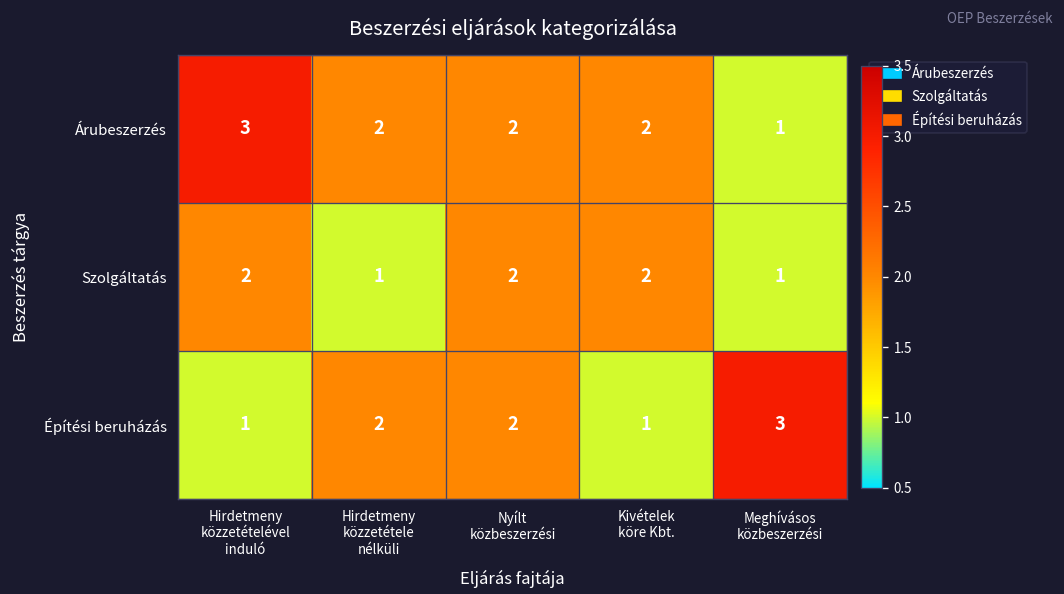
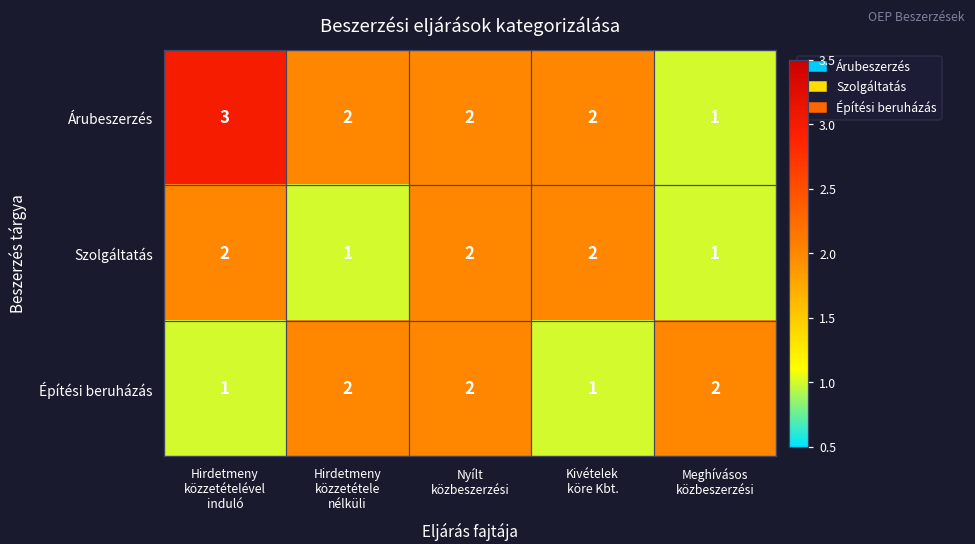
Építési beruházás, Meghívásos közbeszerzési: 3 -> 2
